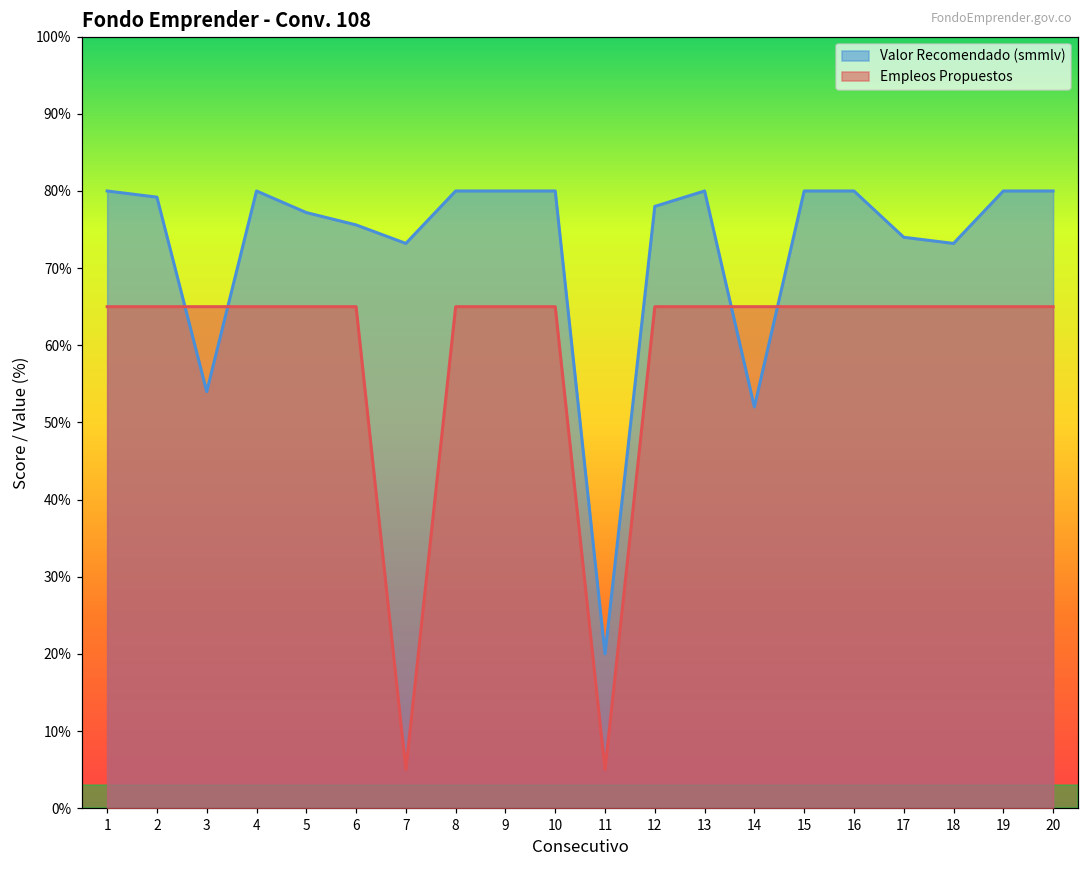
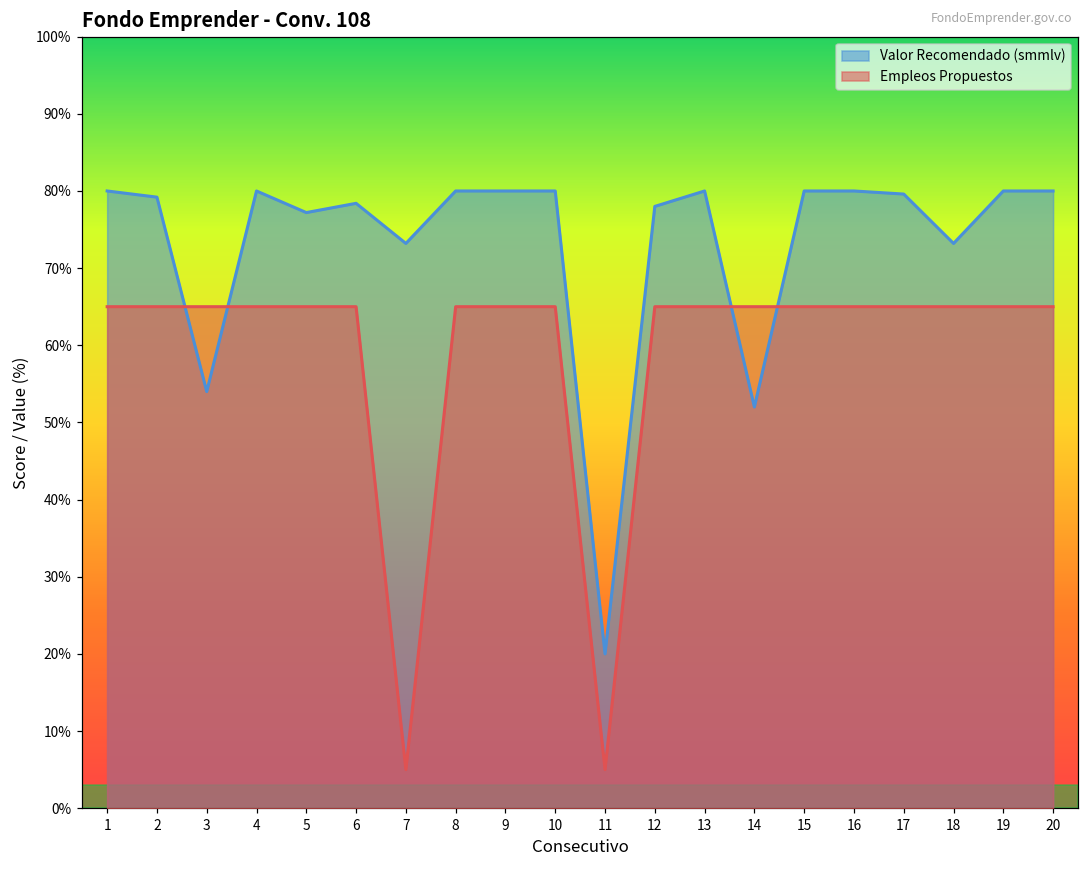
Valor Recomendado (smmlv), 6: 76% -> 78%
Valor Recomendado (smmlv), 17: 74% -> 80%
